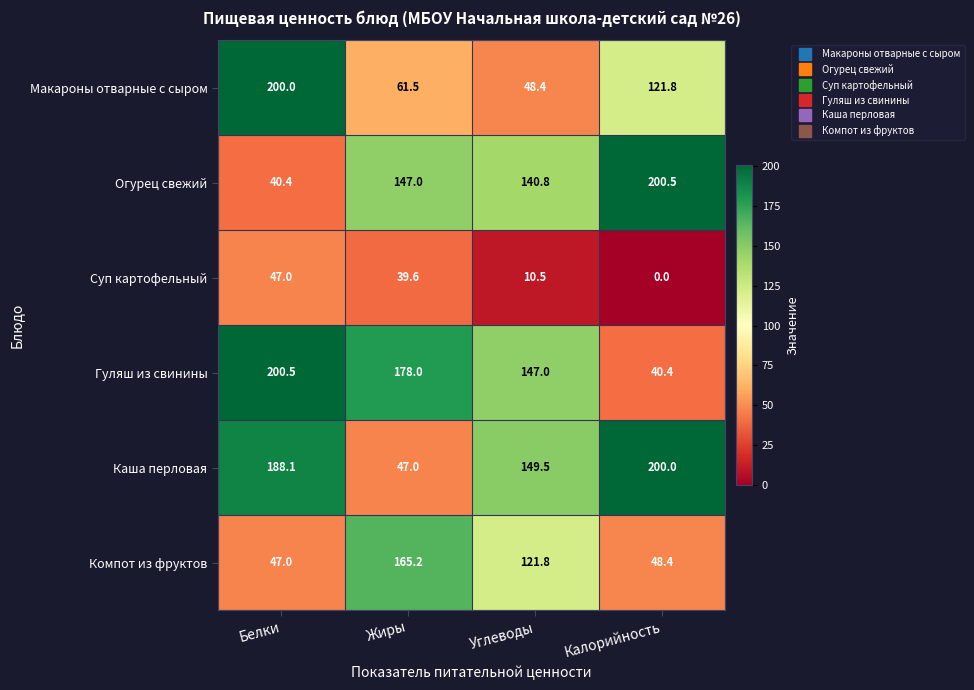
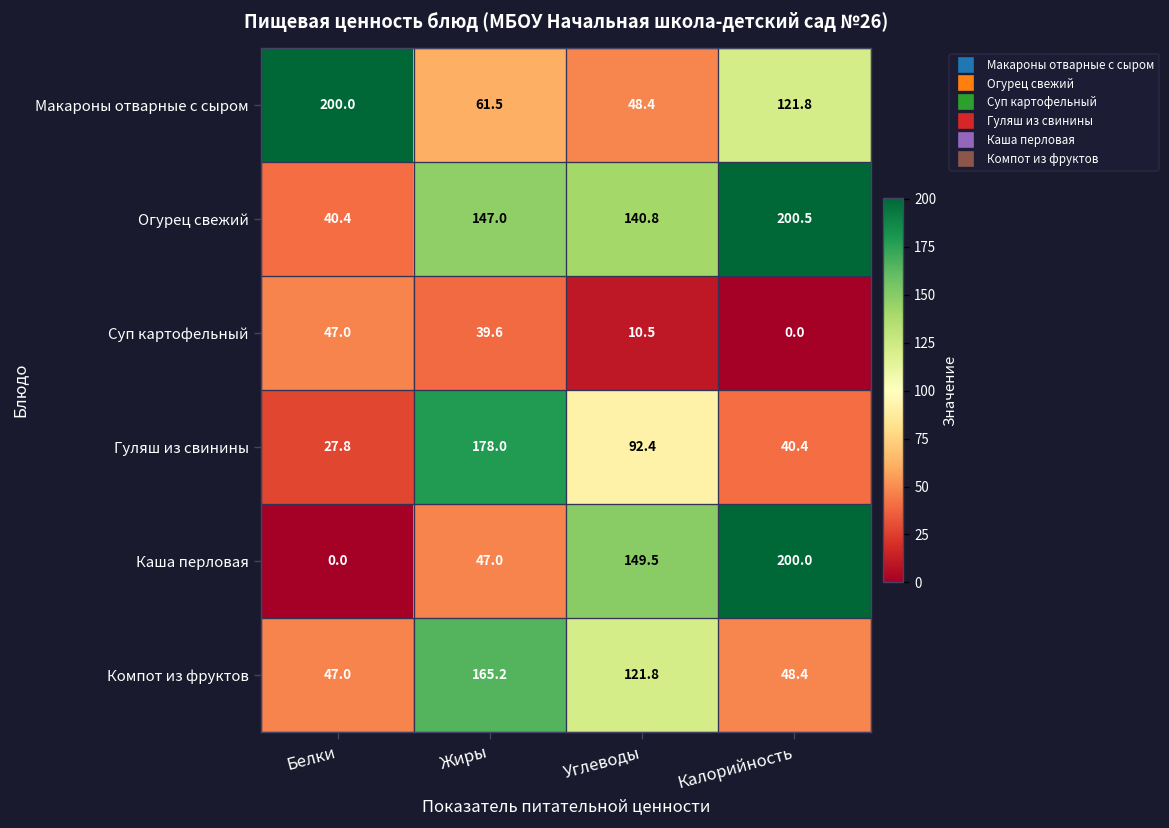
Гуляш из свинины, Белки: 200.5 -> 27.8
Гуляш из свинины, Углеводы: 147.0 -> 92.4
Каша перловая, Белки: 188.1 -> 0.0
